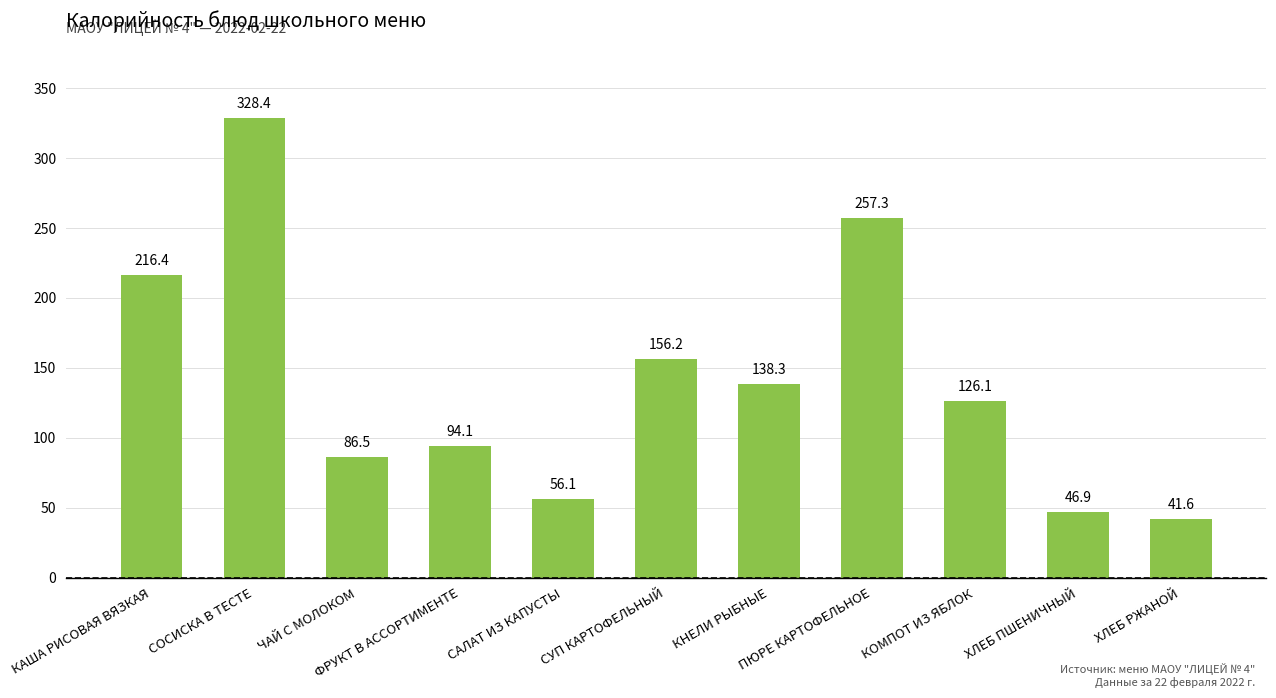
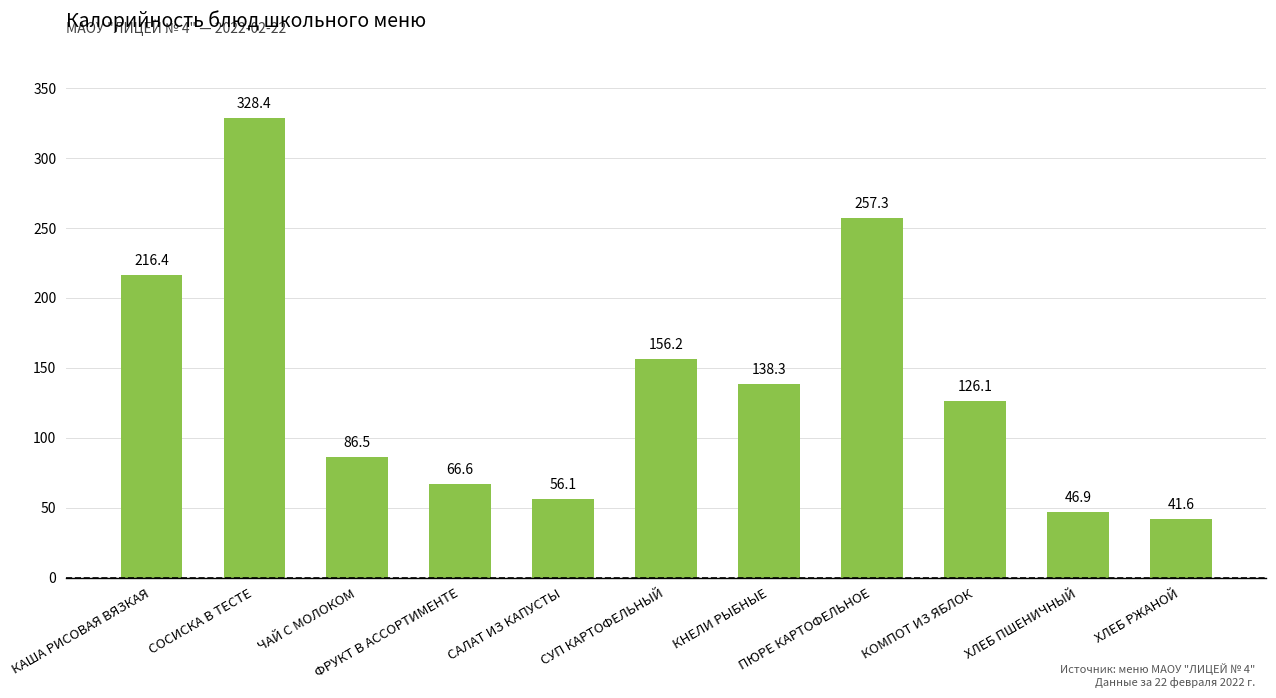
ФРУКТ В АССОРТИМЕНТЕ: 94.1 -> 66.6
